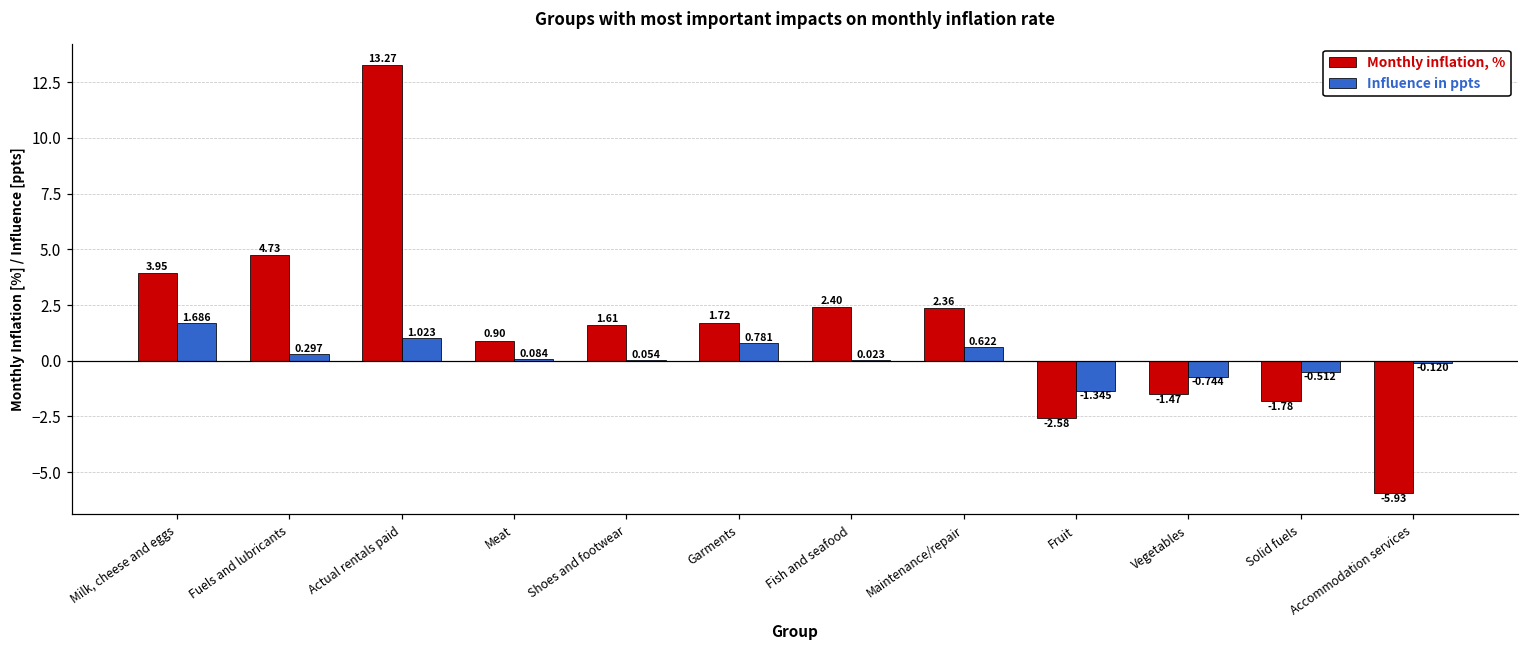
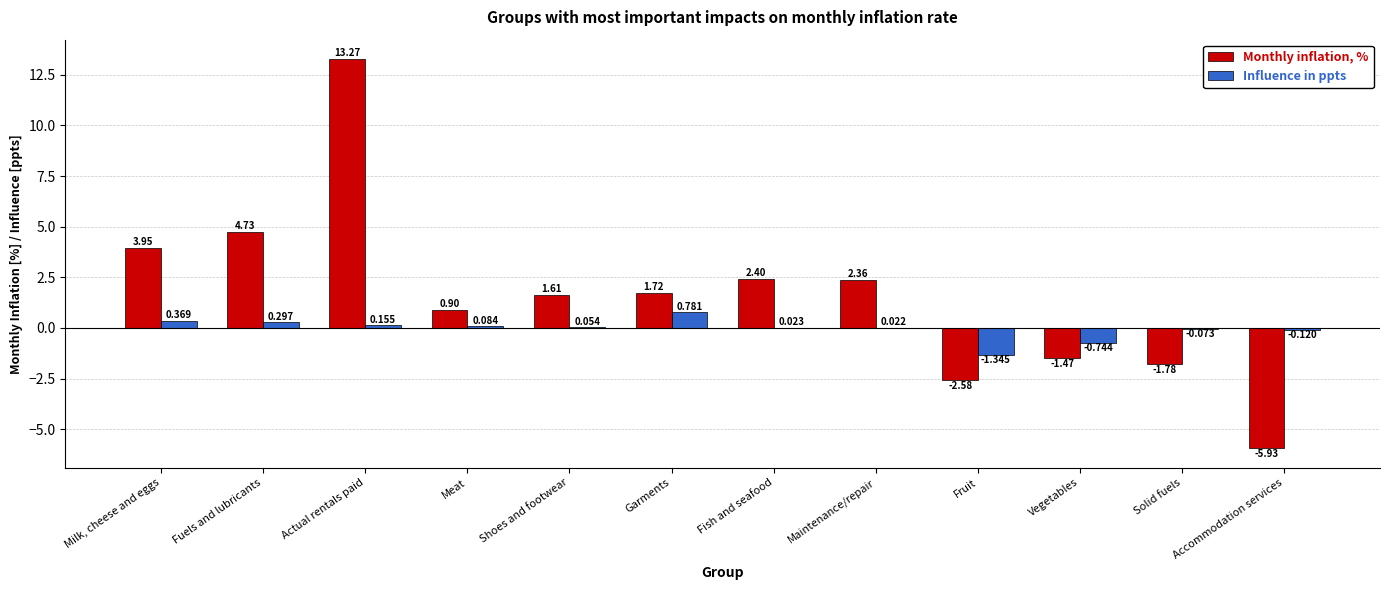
Influence in ppts, Milk, cheese and eggs: 1.686 -> 0.369
Influence in ppts, Actual rentals paid: 1.023 -> 0.155
Influence in ppts, Maintenance/repair: 0.622 -> 0.022
Influence in ppts, Solid fuels: -0.512 -> -0.073
